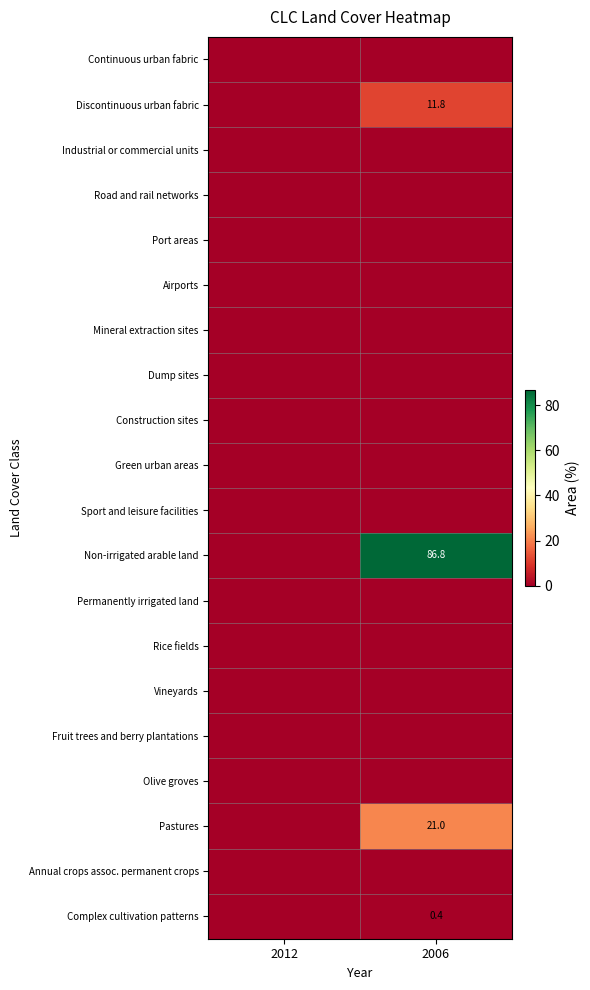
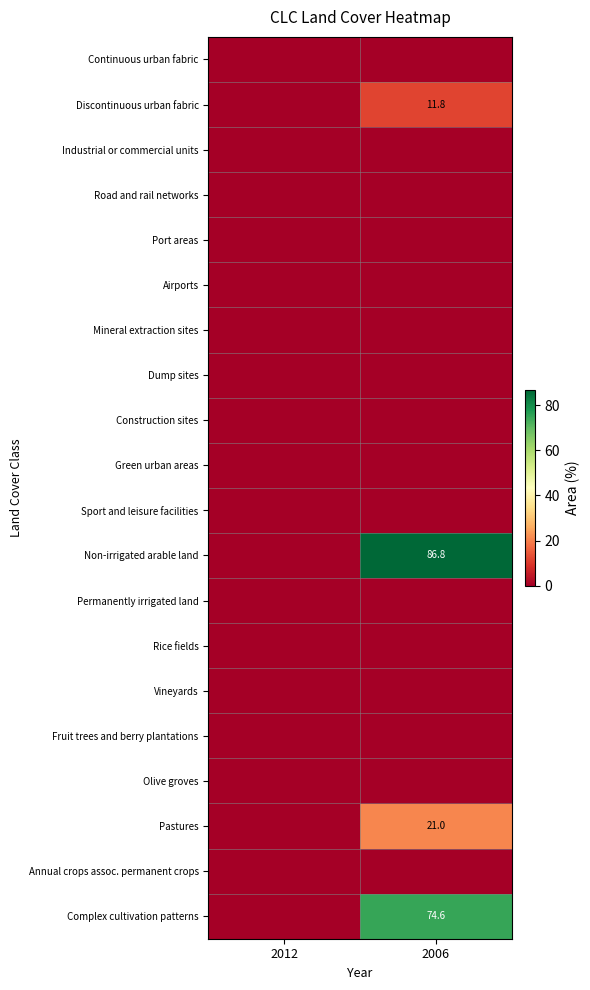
Complex cultivation patterns, 2006: 0.4 -> 74.6
